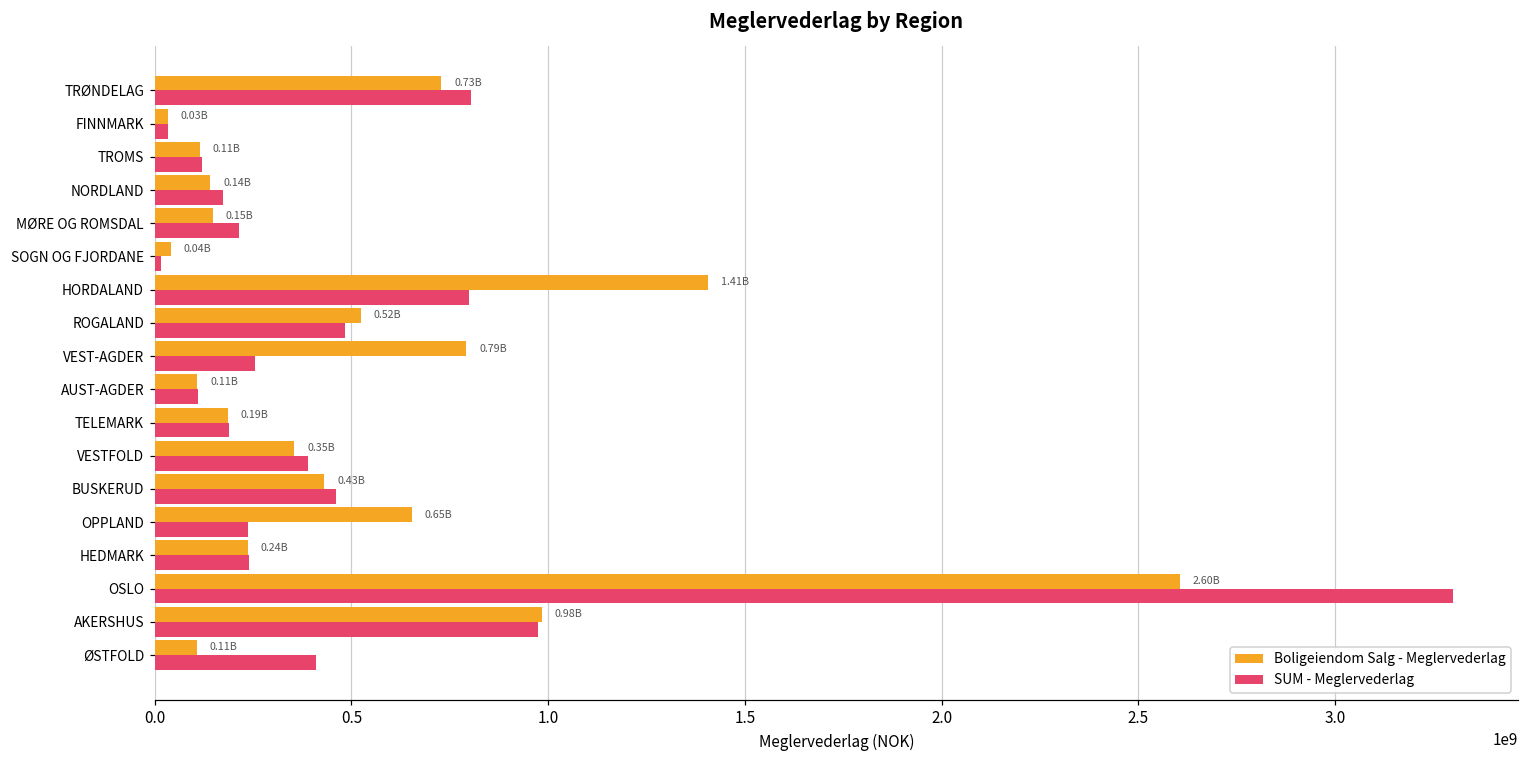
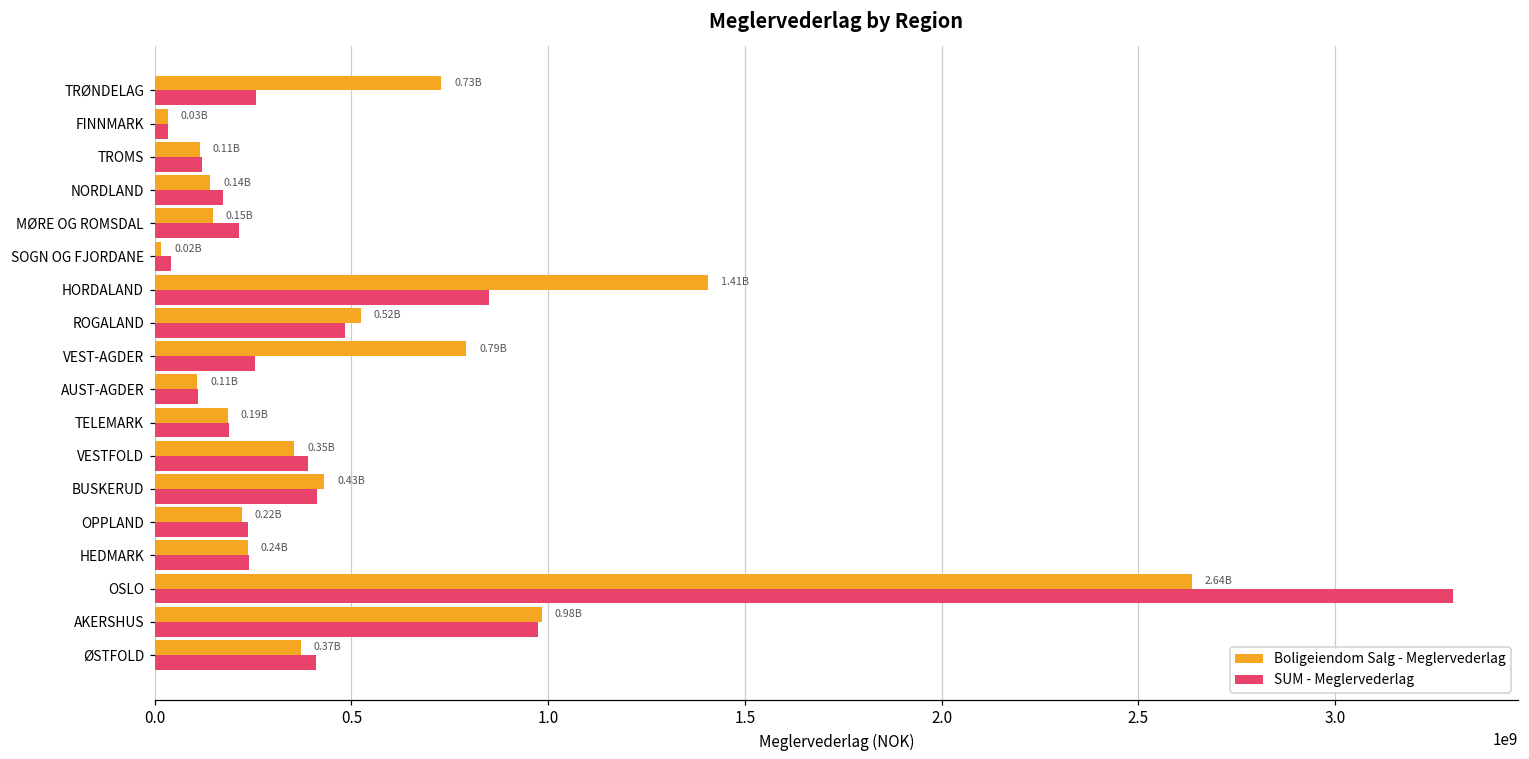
SUM - Meglervederlag, TRØNDELAG: 800000000 -> 260000000
Boligeiendom Salg - Meglervederlag, SOGN OG FJORDANE: 0.04B -> 0.02B
SUM - Meglervederlag, SOGN OG FJORDANE: 20000000 -> 40000000
SUM - Meglervederlag, HORDALAND: 800000000 -> 850000000
SUM - Meglervederlag, BUSKERUD: 460000000 -> 410000000
Boligeiendom Salg - Meglervederlag, OPPLAND: 0.65B -> 0.22B
Boligeiendom Salg - Meglervederlag, OSLO: 2.60B -> 2.64B
Boligeiendom Salg - Meglervederlag, ØSTFOLD: 0.11B -> 0.37B
